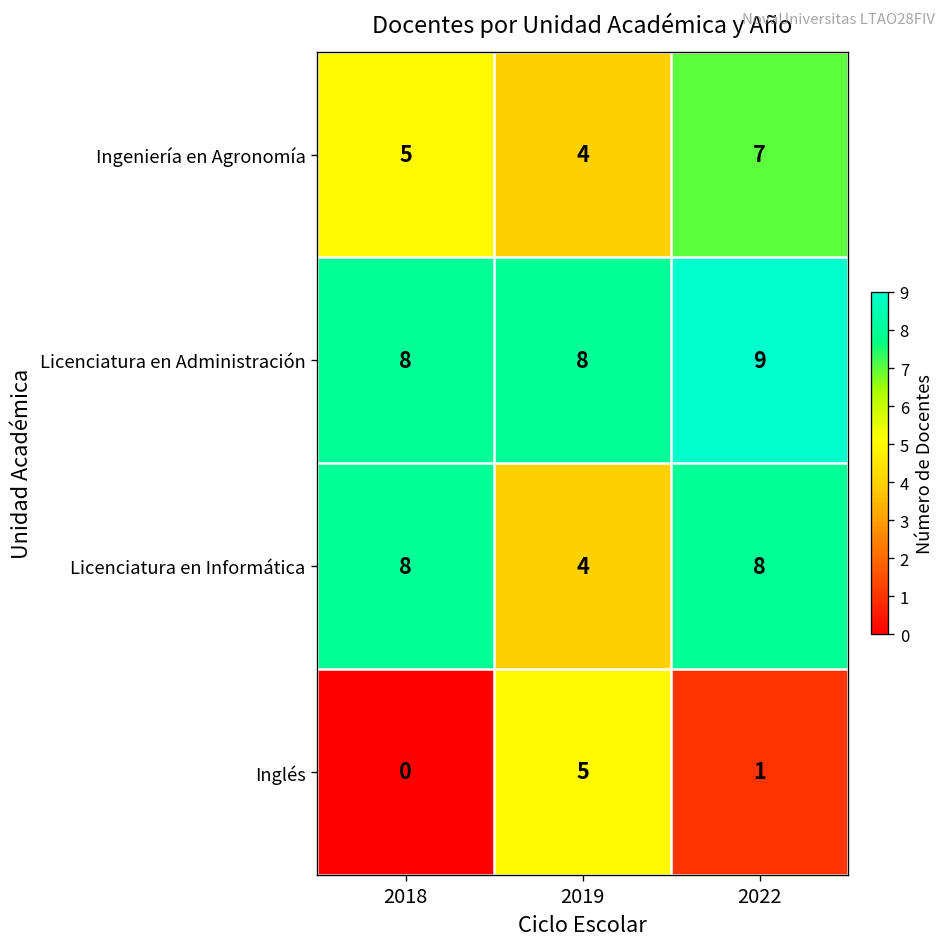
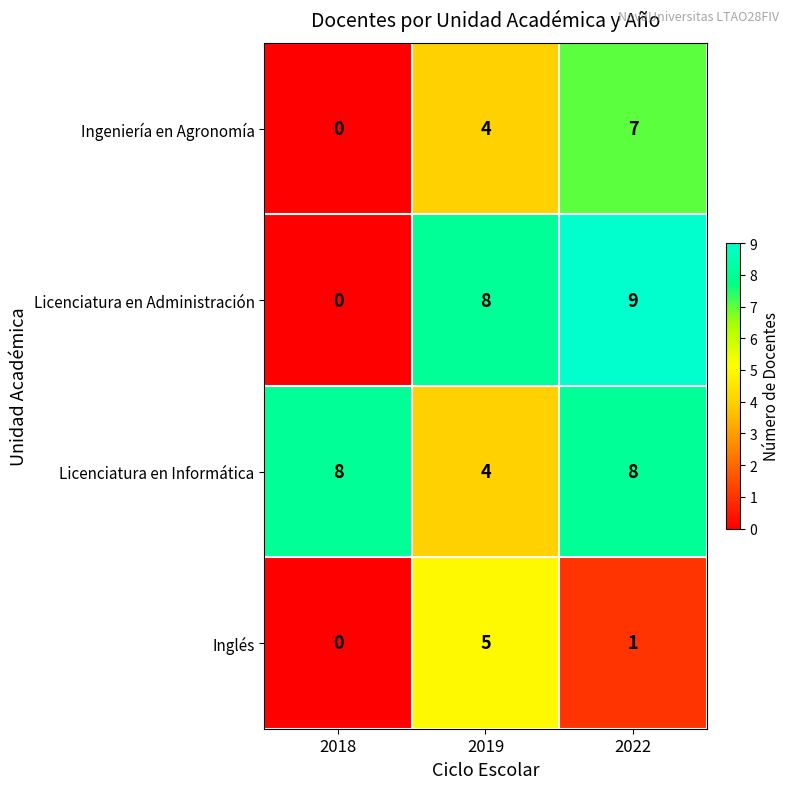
Ingeniería en Agronomía, 2018: 5 -> 0
Licenciatura en Administración, 2018: 8 -> 0
